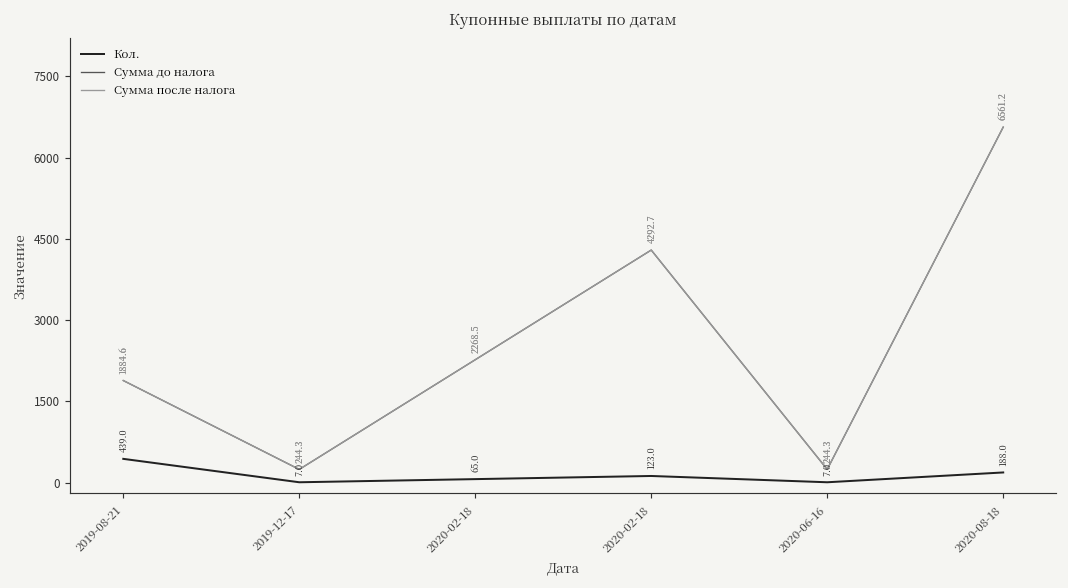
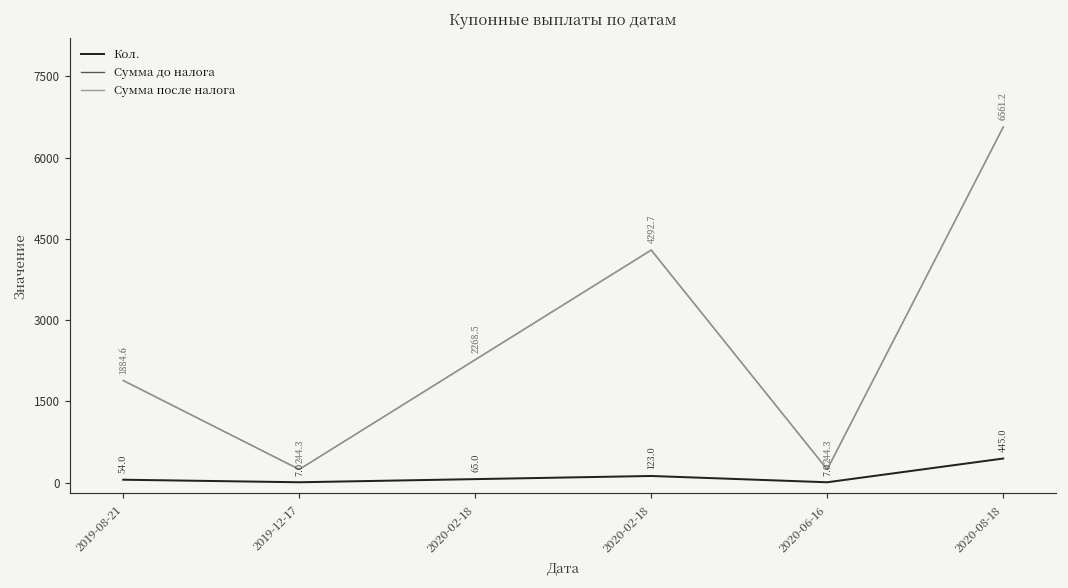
Кол., 2019-08-21: 439.0 -> 54.0
Кол., 2020-08-18: 188.0 -> 445.0
